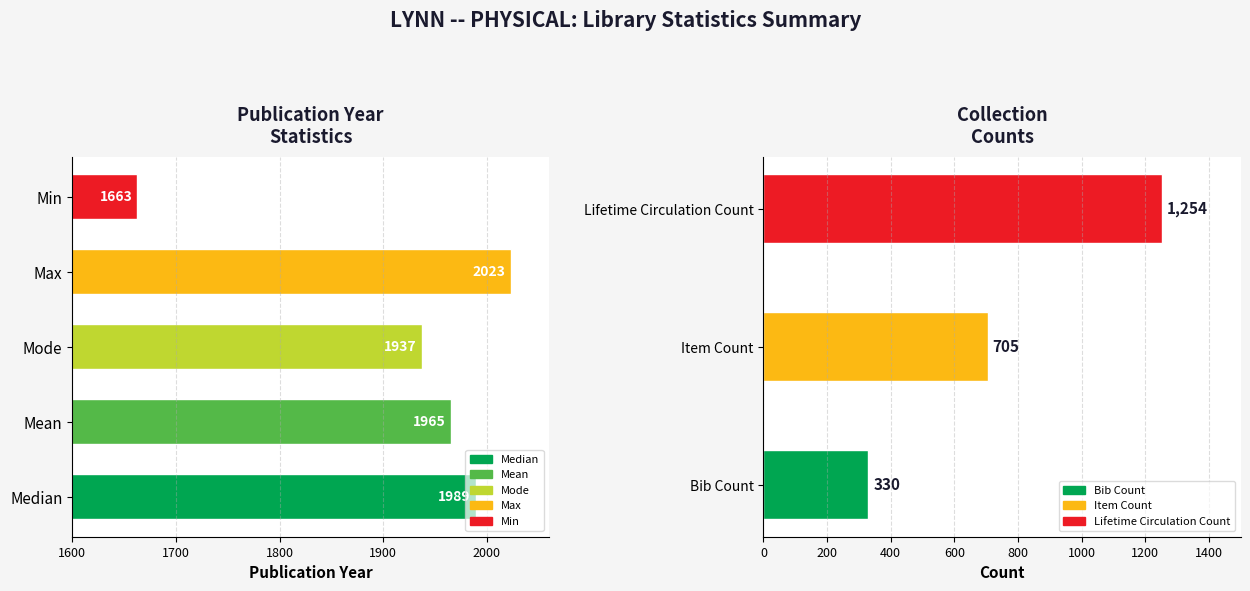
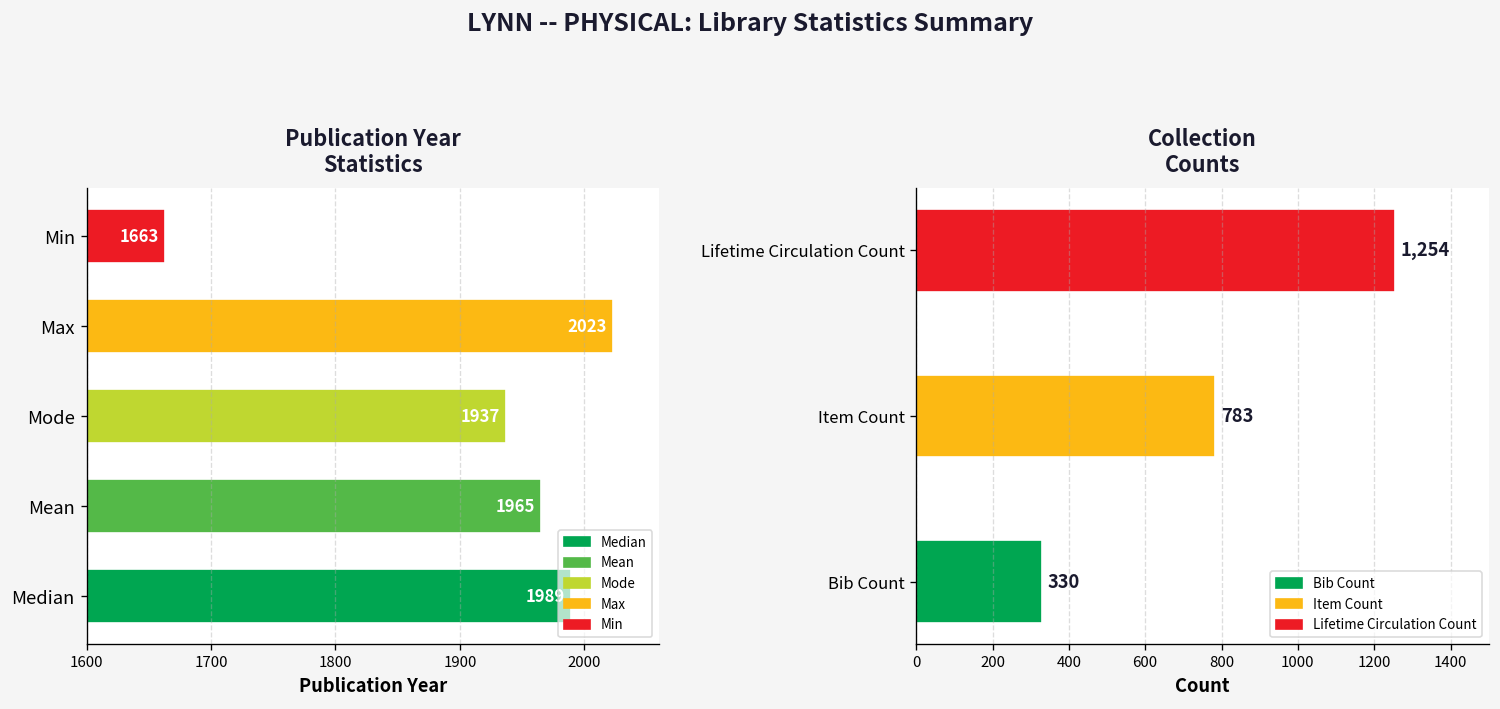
Collection Counts, Item Count: 705 -> 783
